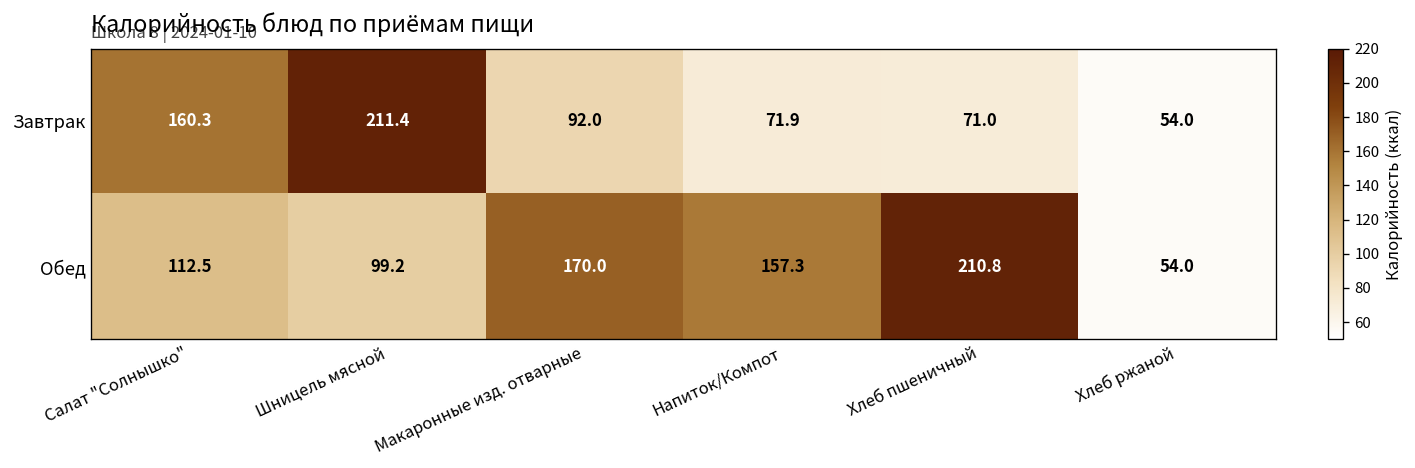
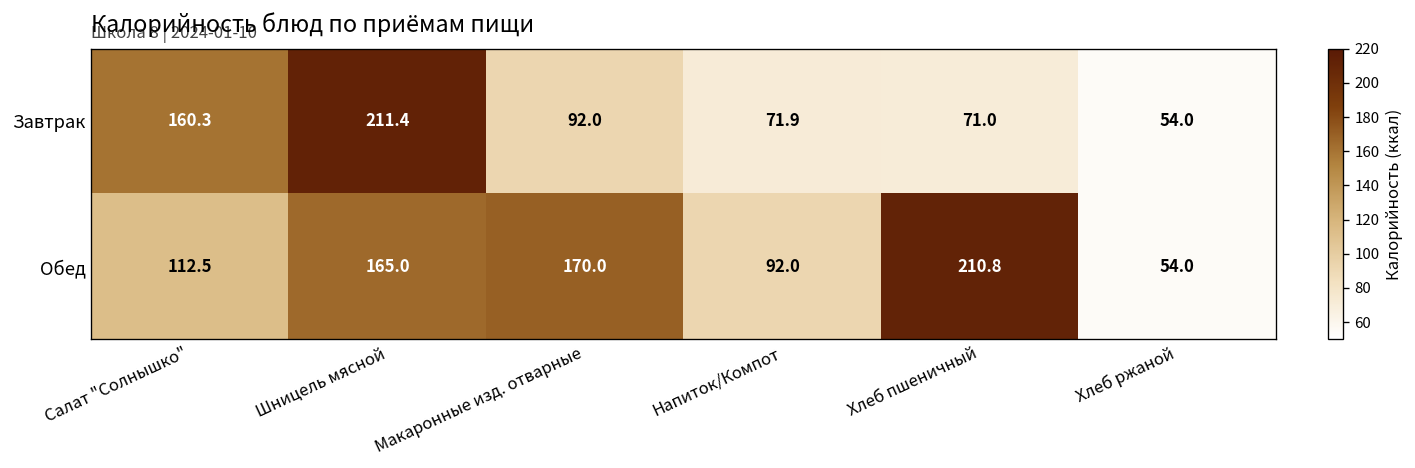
Обед, Шницель мясной: 99.2 -> 165.0
Обед, Напиток/Компот: 157.3 -> 92.0
